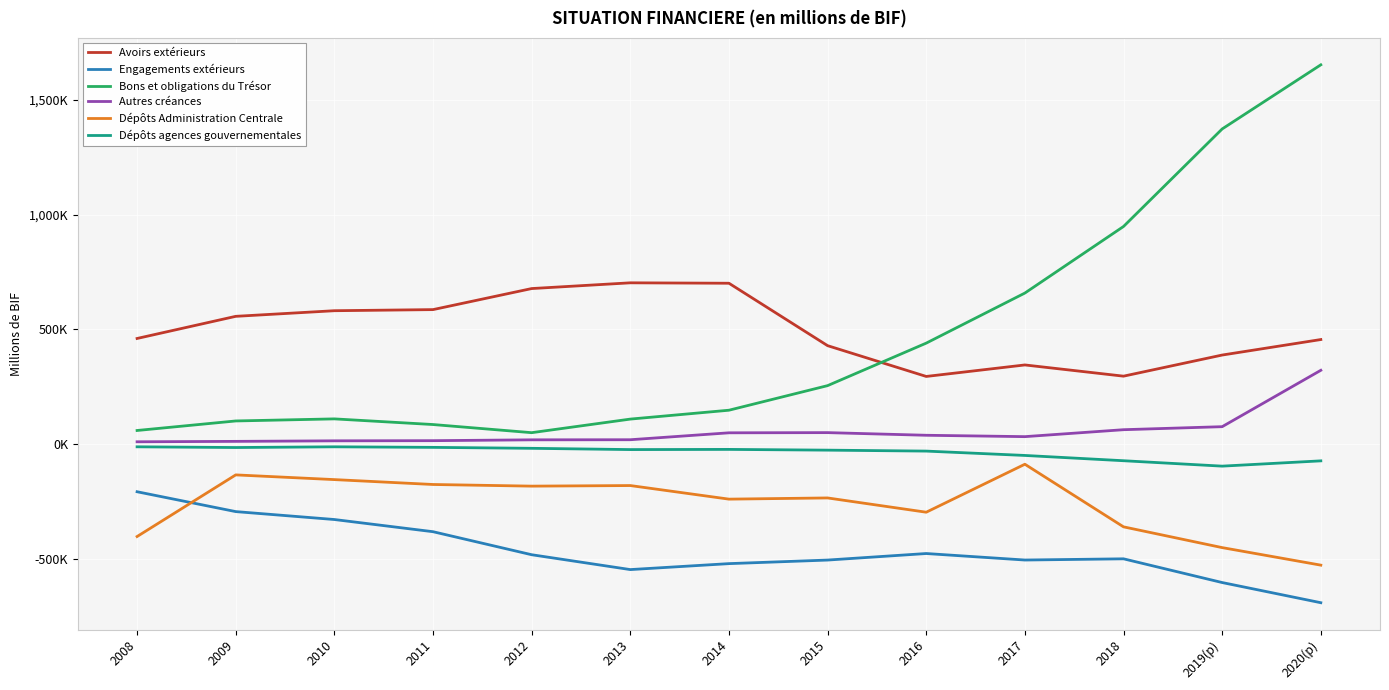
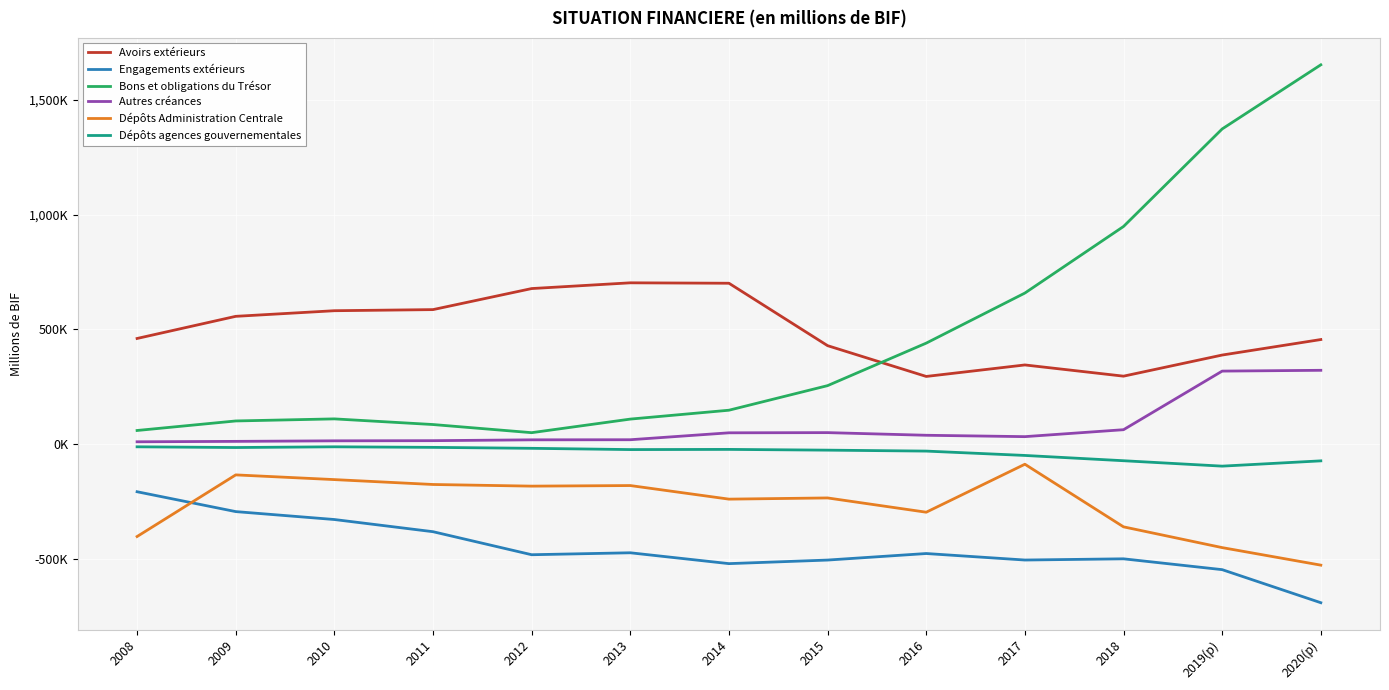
Engagements extérieurs, 2013: -550,000 -> -470,000
Engagements extérieurs, 2019(p): -600,000 -> -550,000
Autres créances, 2019(p): 80,000 -> 320,000
